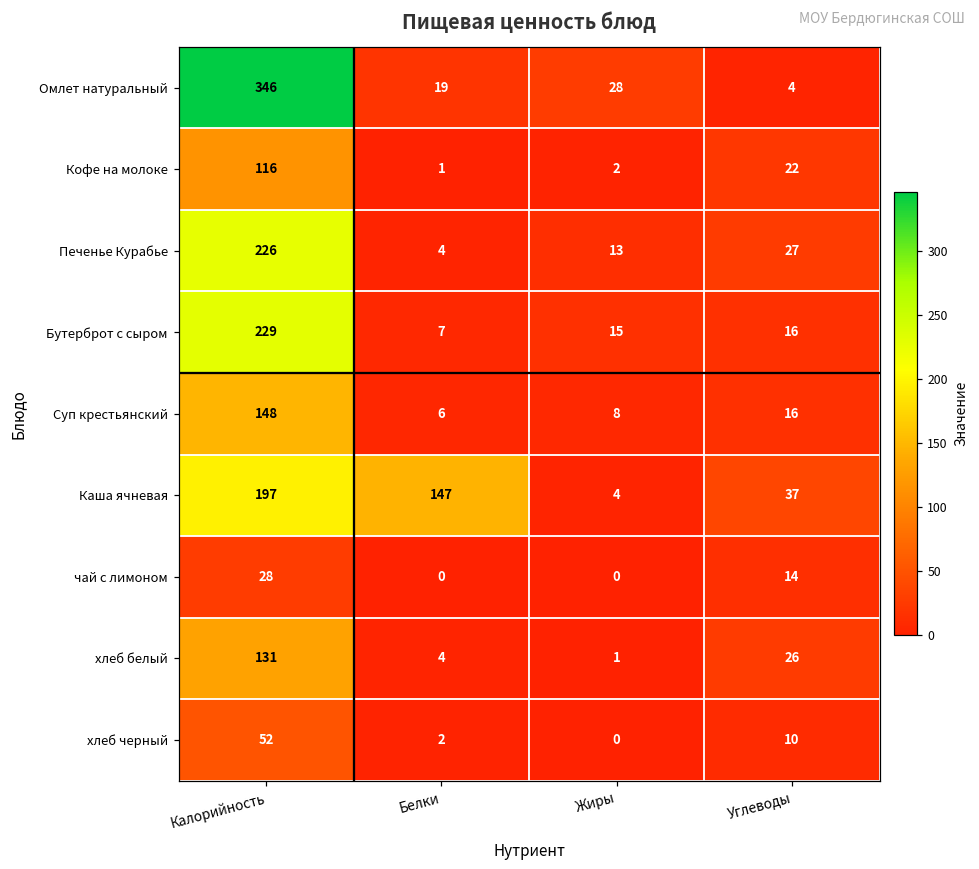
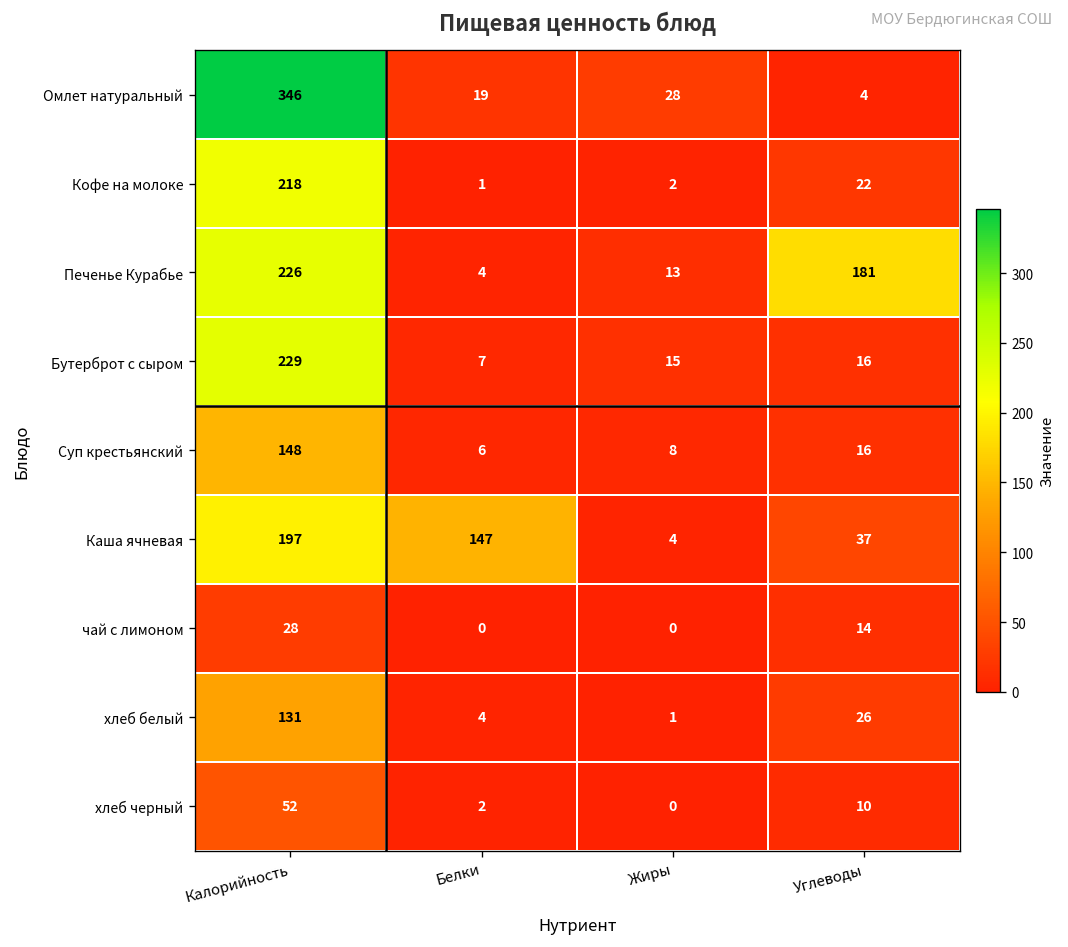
Кофе на молоке, Калорийность: 116 -> 218
Печенье Курабье, Углеводы: 27 -> 181
